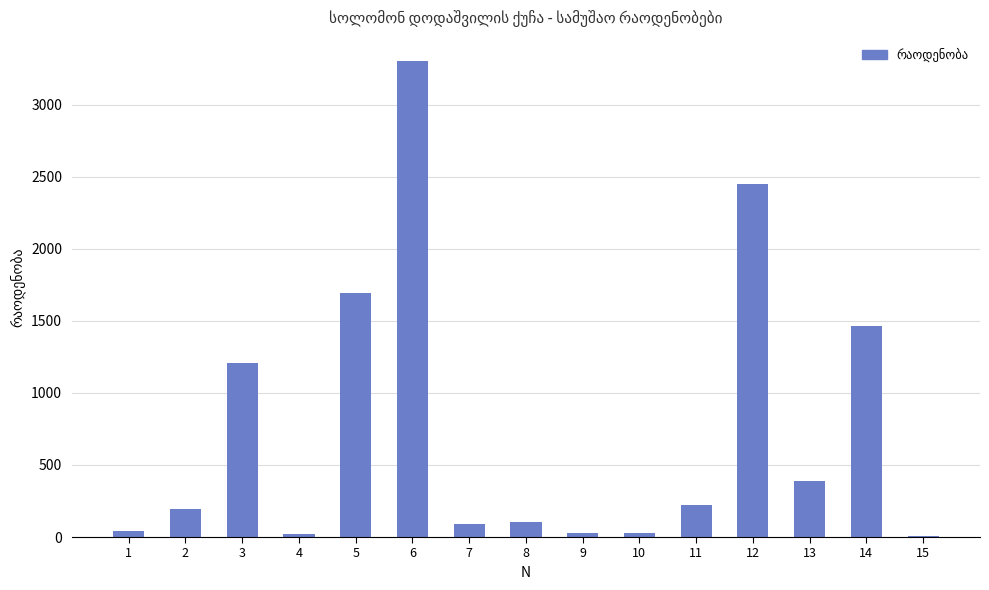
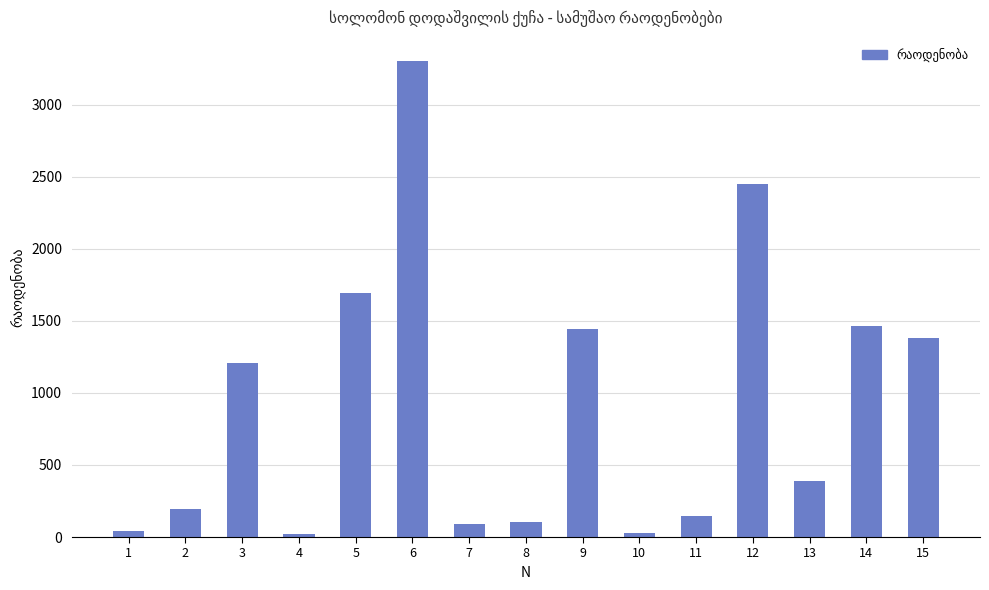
9: 30 -> 1440
11: 230 -> 150
15: 10 -> 1380
